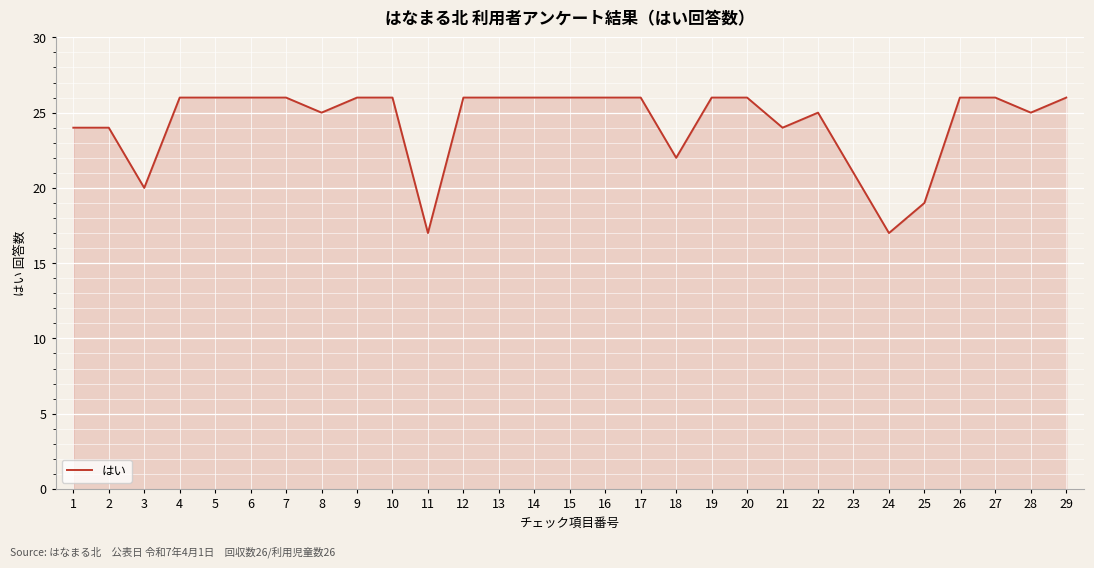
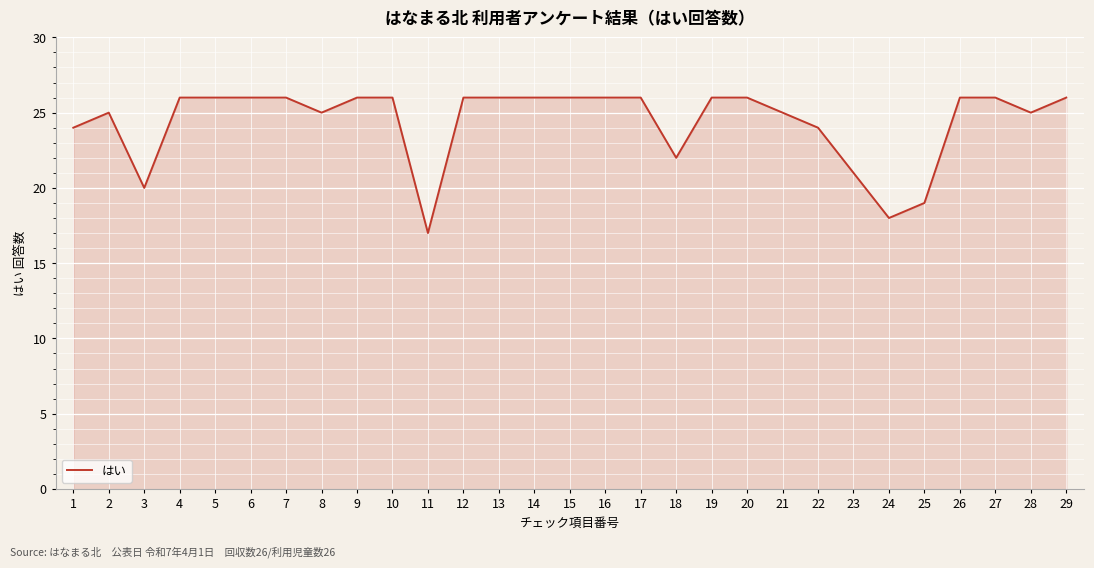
2: 24 -> 25
21: 24 -> 25
22: 25 -> 24
24: 17 -> 18
